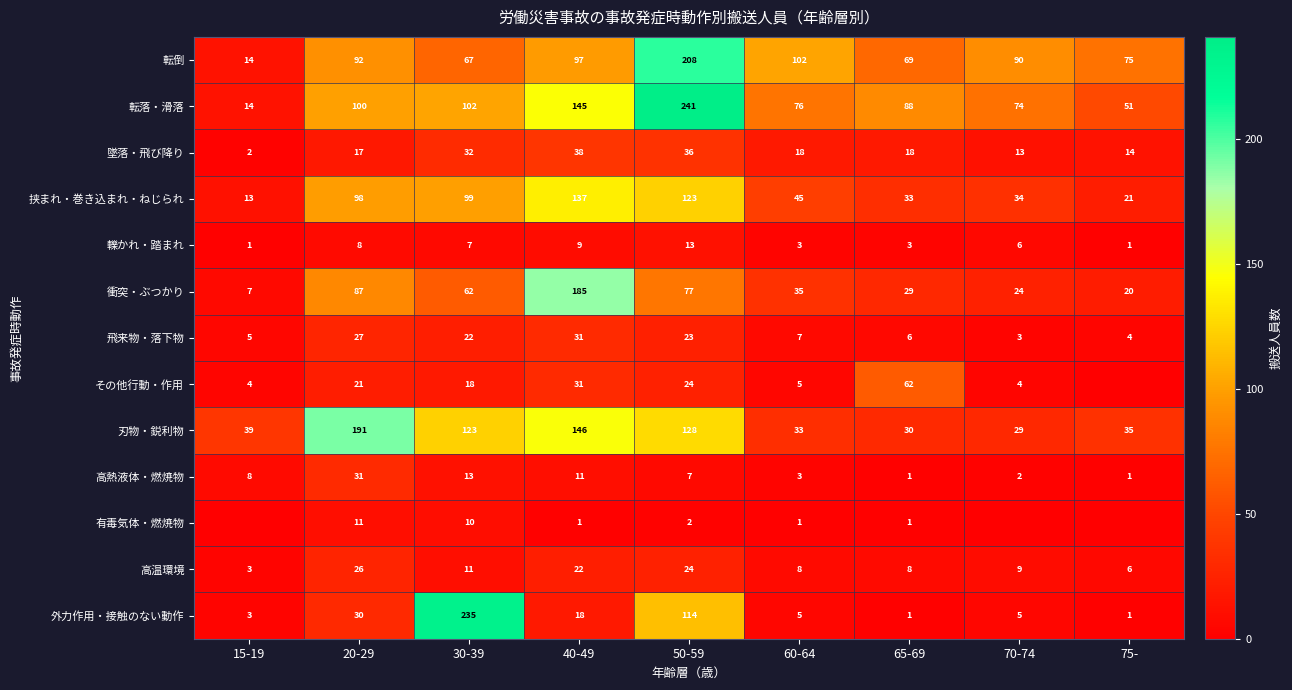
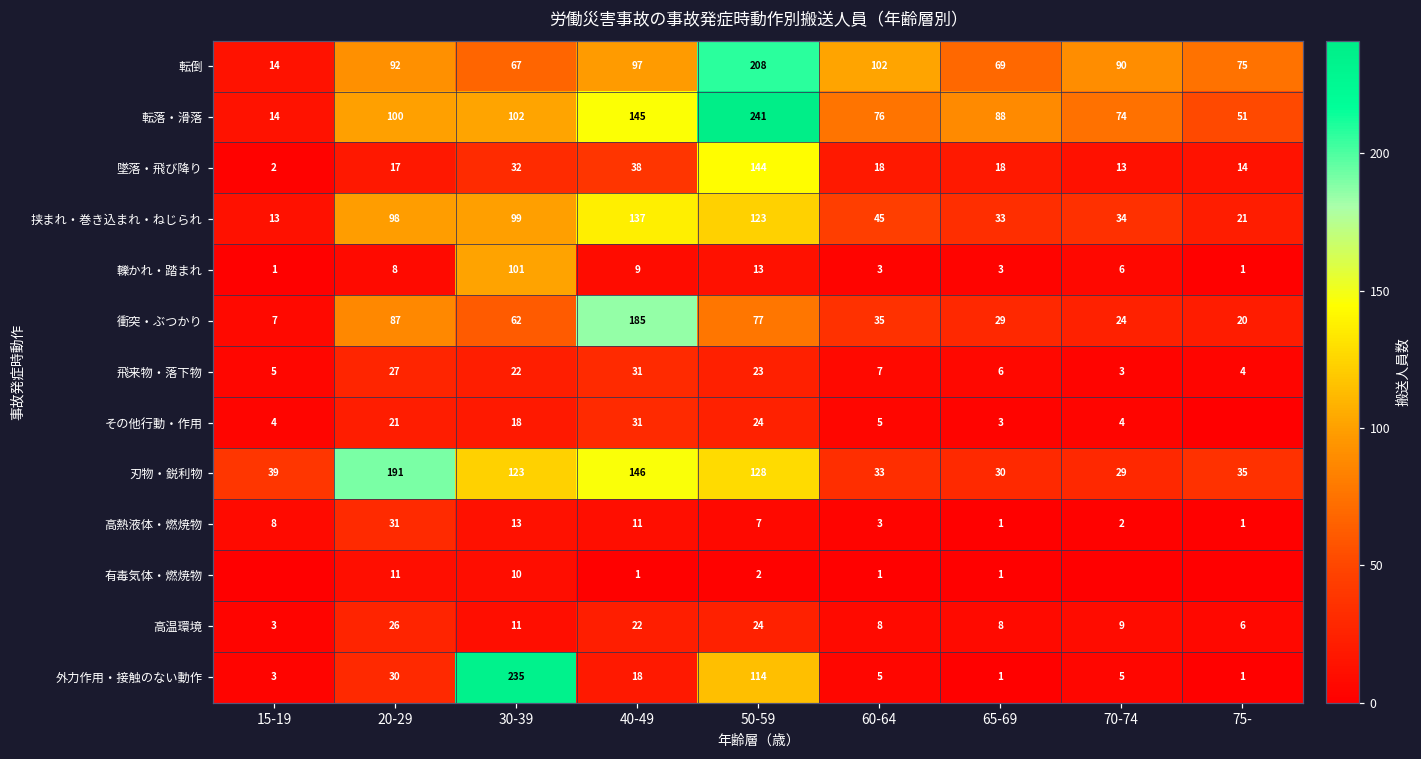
墜落・飛び降り, 50-59: 36 -> 144
轢かれ・踏まれ, 30-39: 7 -> 101
その他行動・作用, 65-69: 62 -> 3
